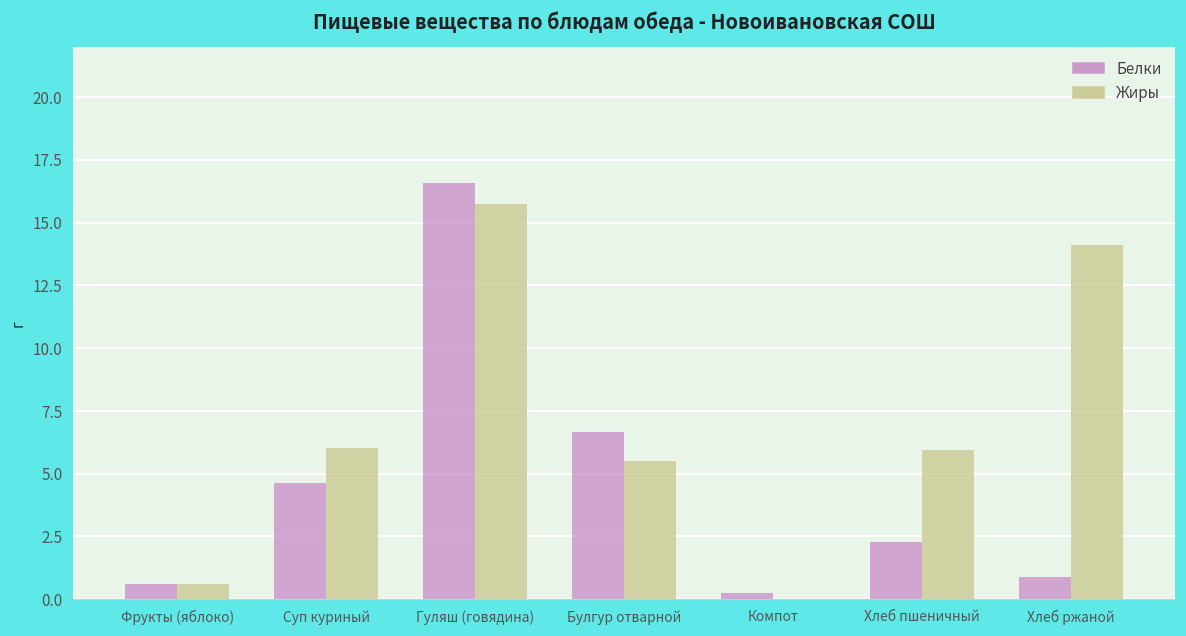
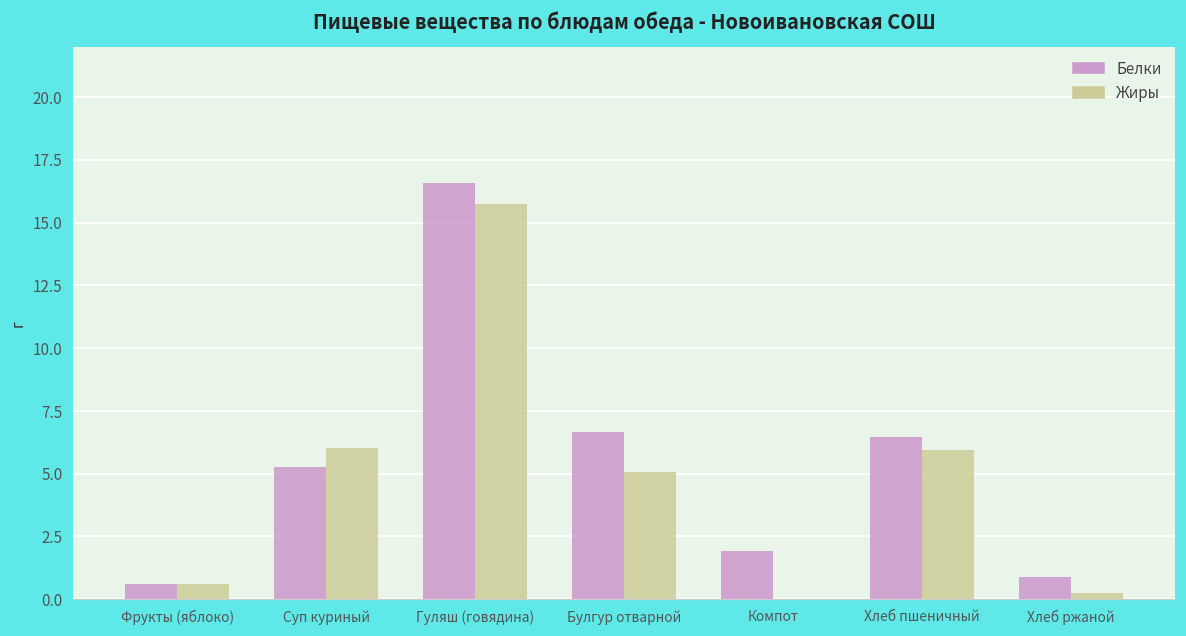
Белки, Суп куриный: 4.6 -> 5.3
Жиры, Булгур отварной: 5.5 -> 5.1
Белки, Компот: 0.3 -> 1.9
Белки, Хлеб пшеничный: 2.3 -> 6.5
Жиры, Хлеб ржаной: 14.1 -> 0.2
